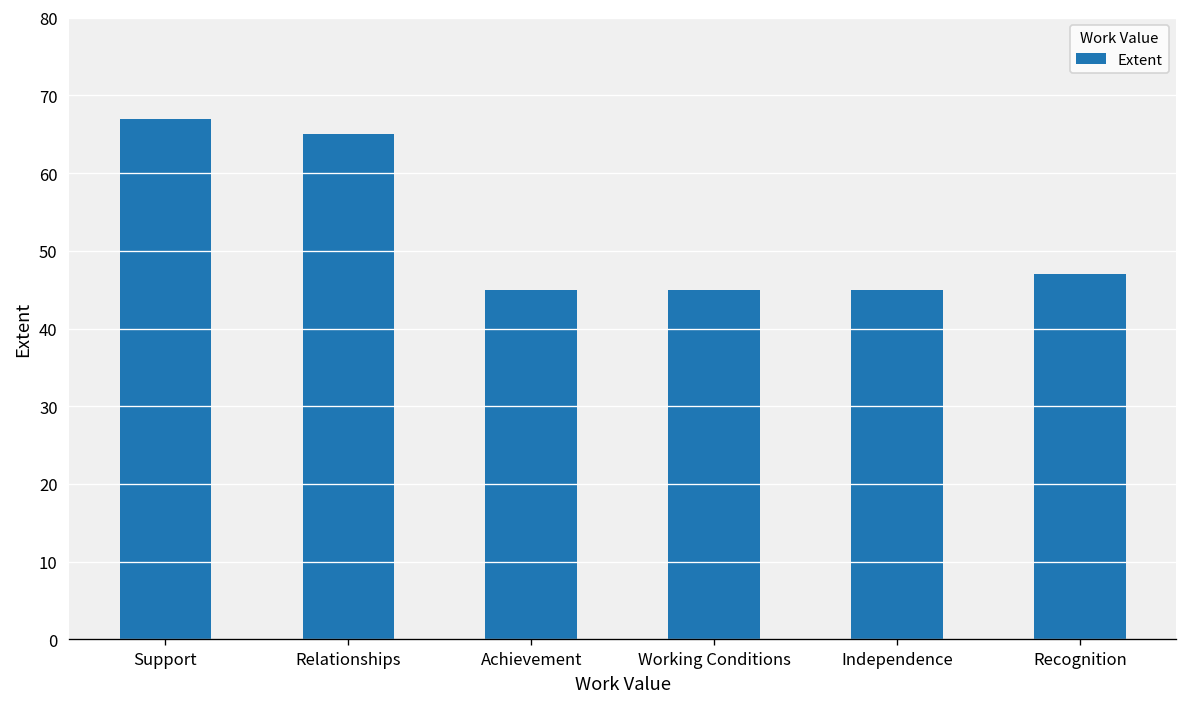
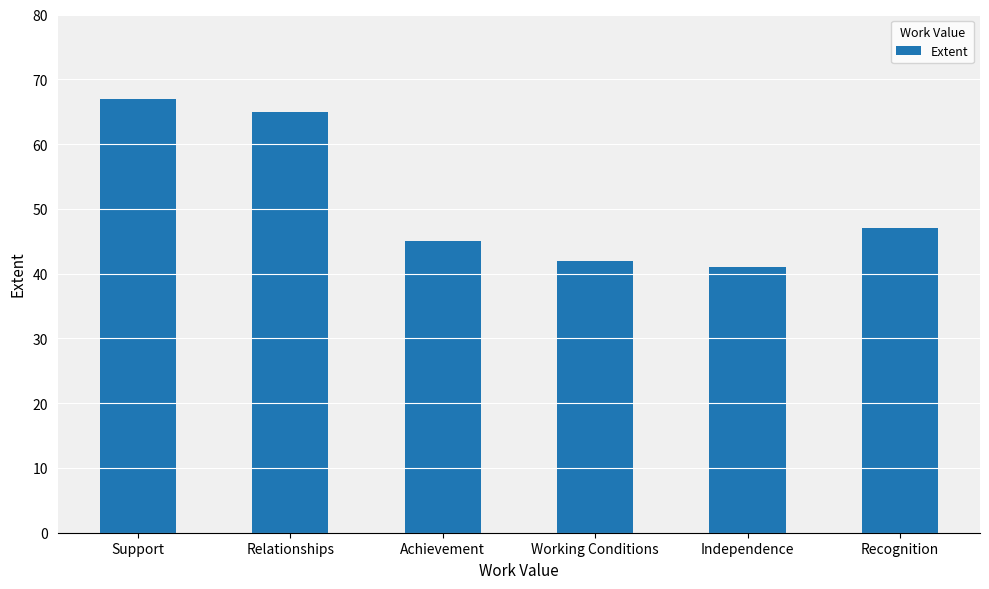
Working Conditions: 45 -> 42
Independence: 45 -> 41
